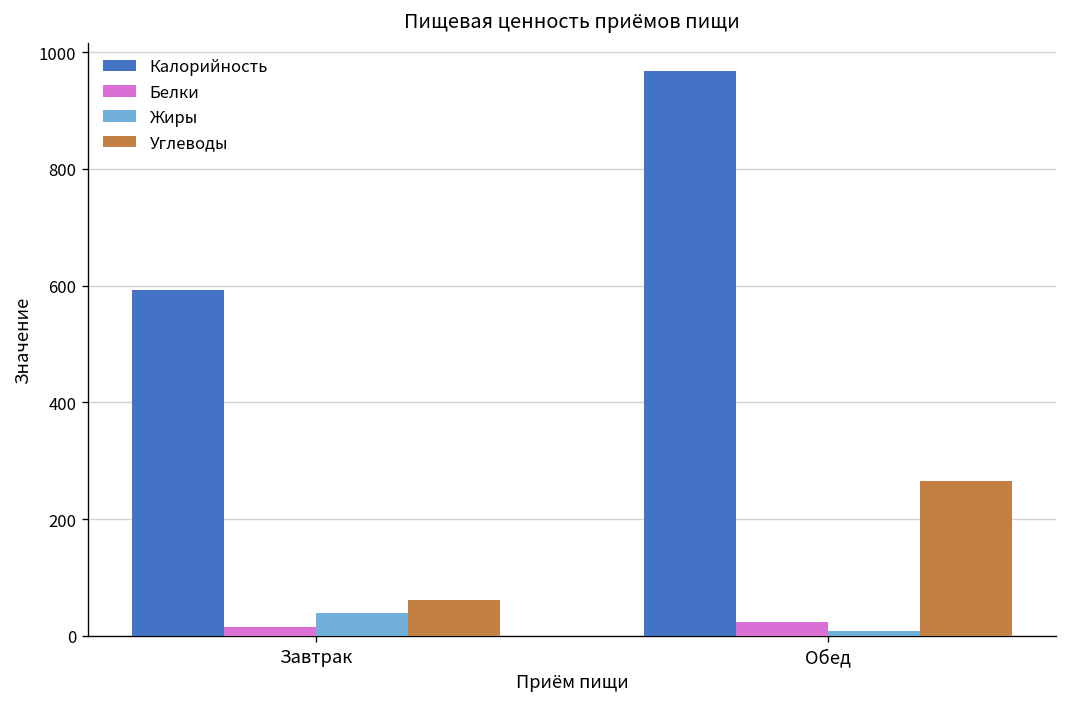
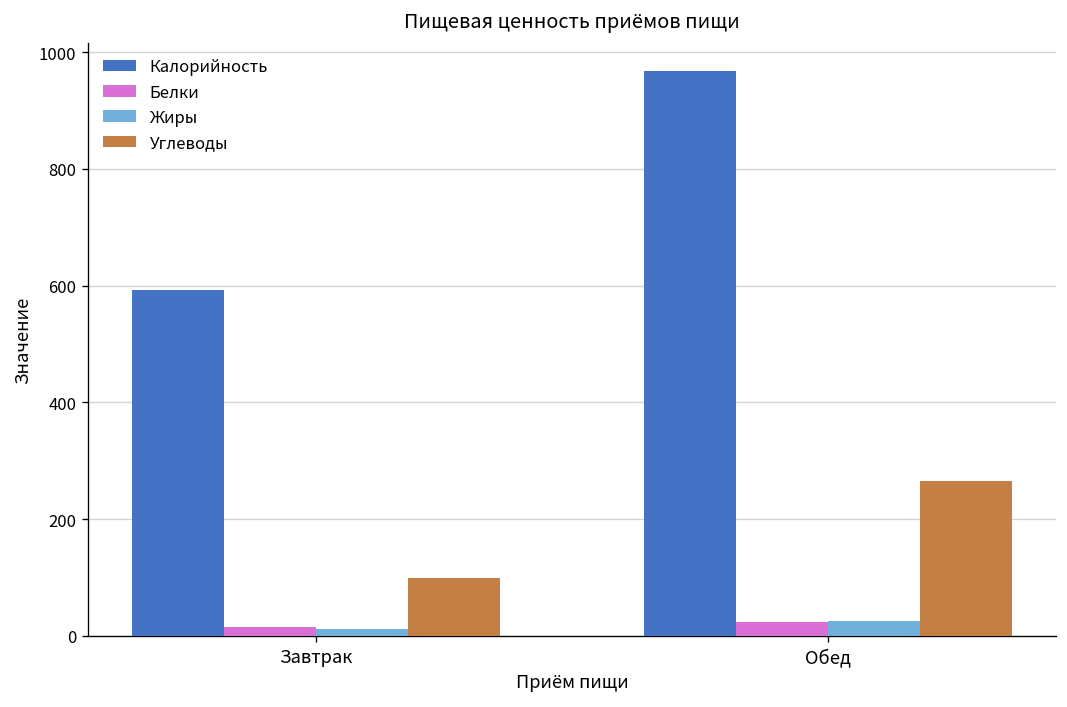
Жиры, Завтрак: 40 -> 10
Углеводы, Завтрак: 60 -> 100
Жиры, Обед: 10 -> 30
